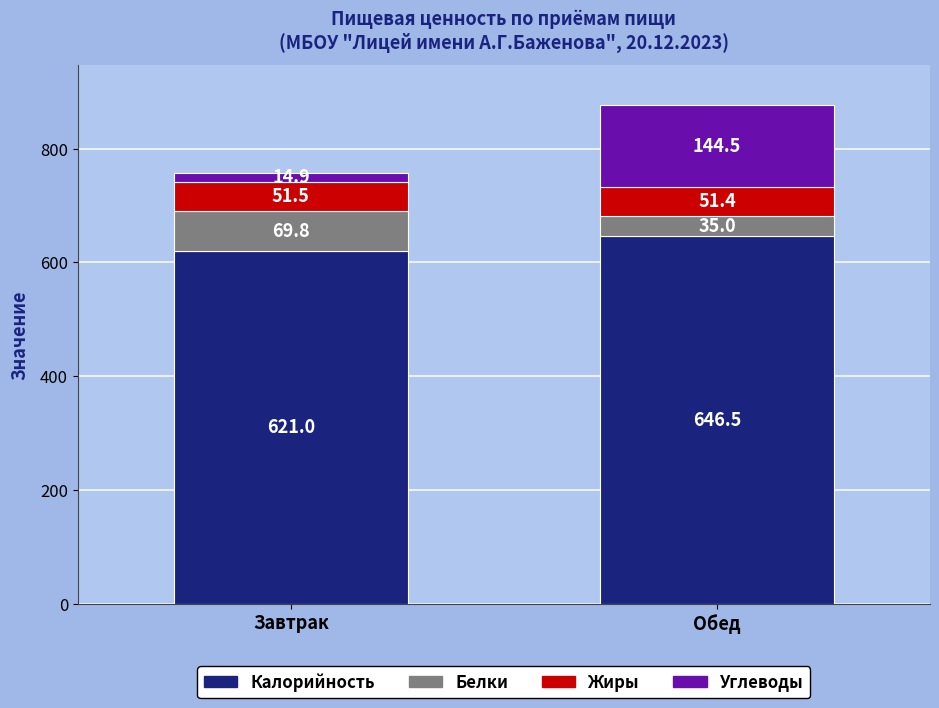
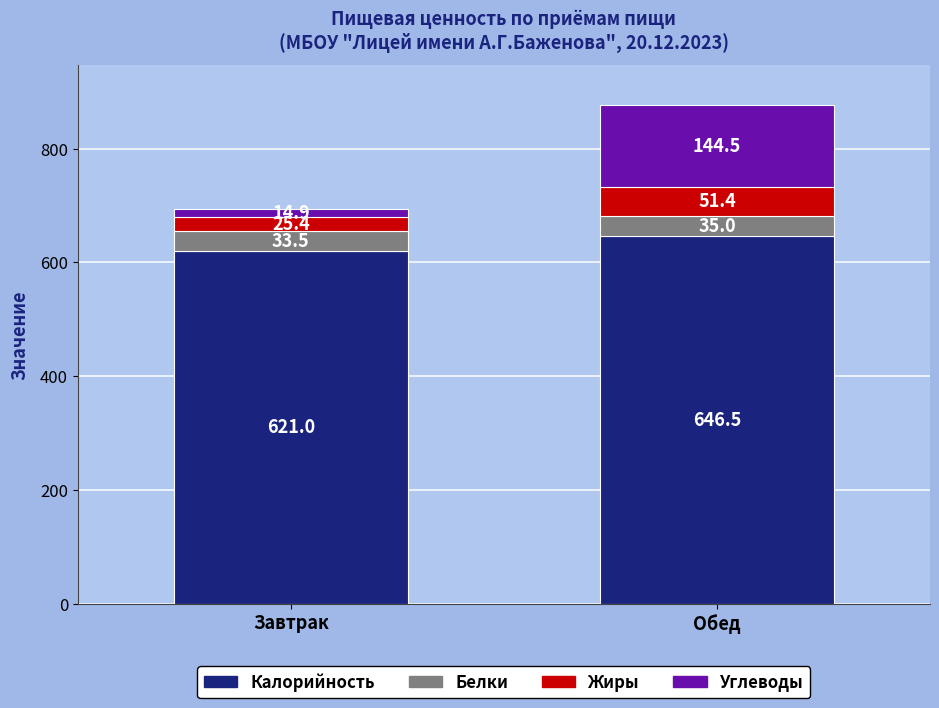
Белки, Завтрак: 69.8 -> 33.5
Жиры, Завтрак: 51.5 -> 25.4
